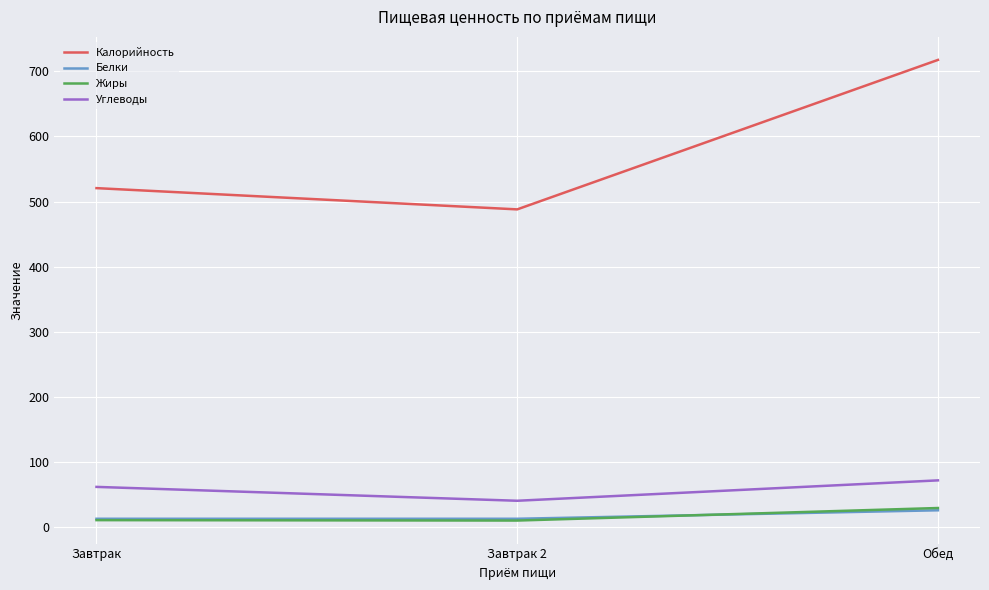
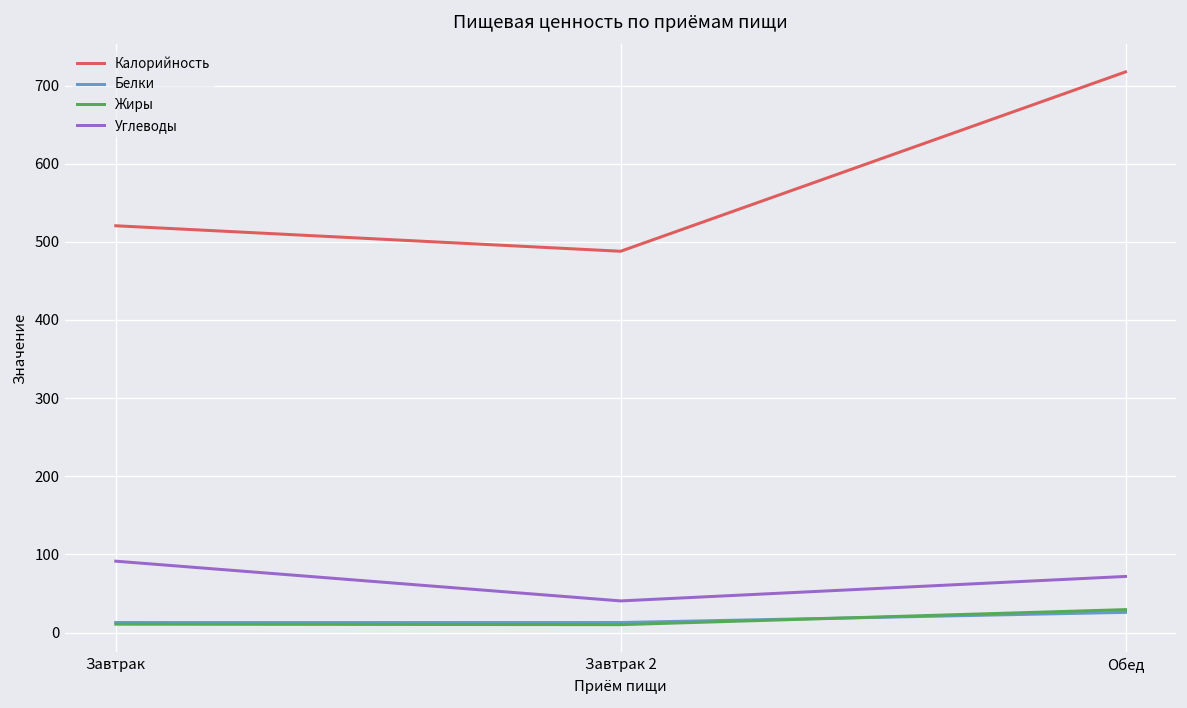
Углеводы, Завтрак: 60 -> 90
